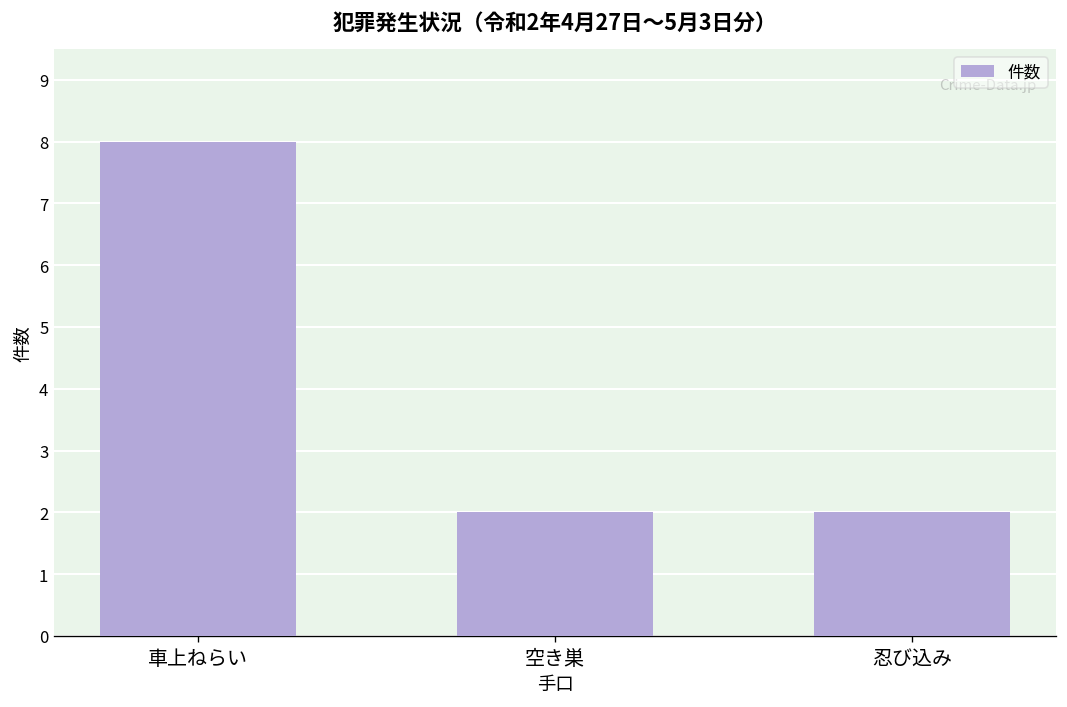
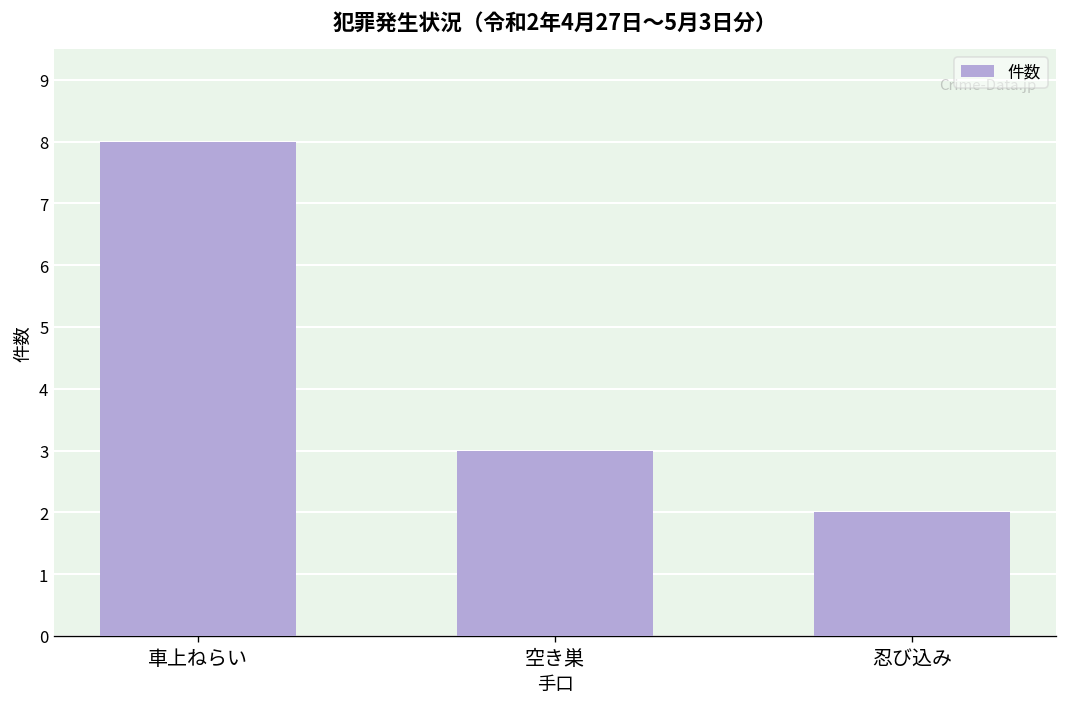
空き巣: 2 -> 3
